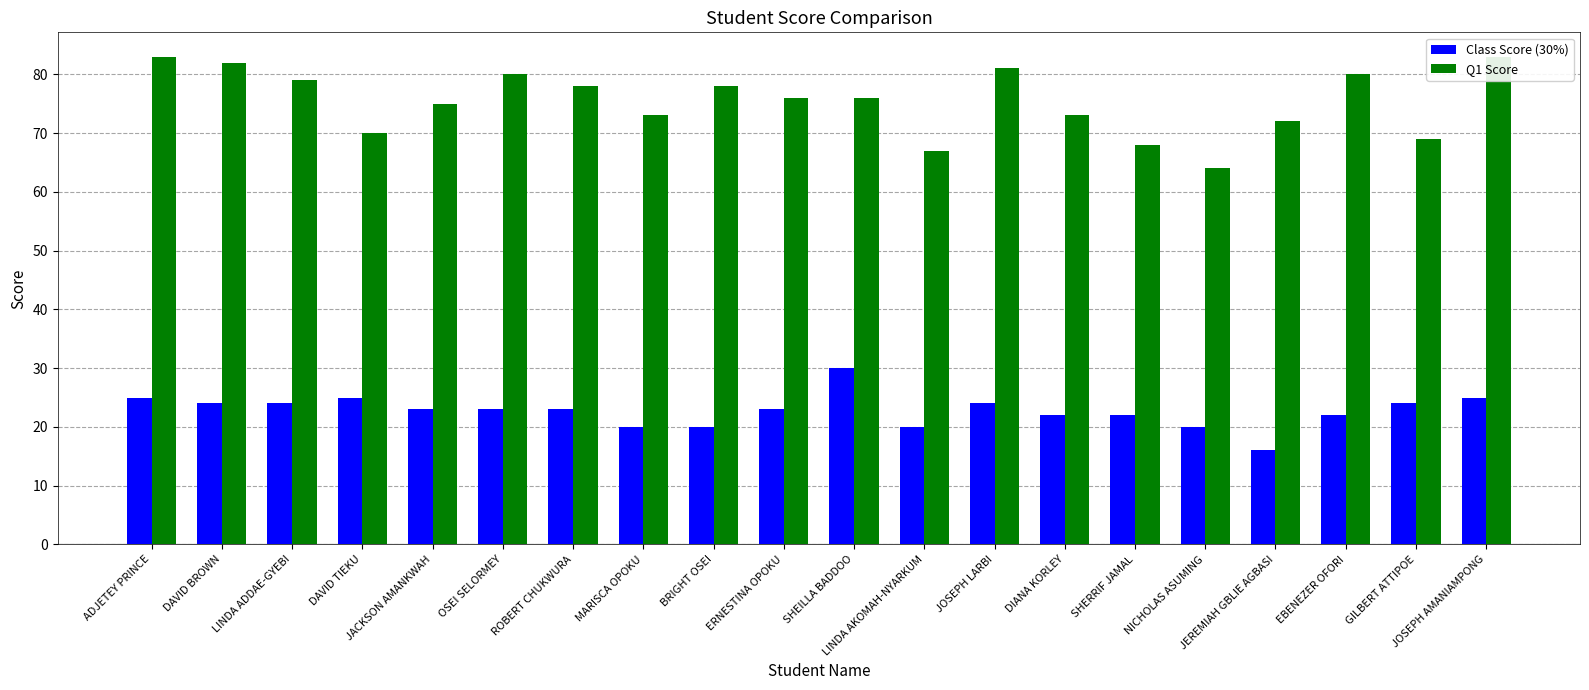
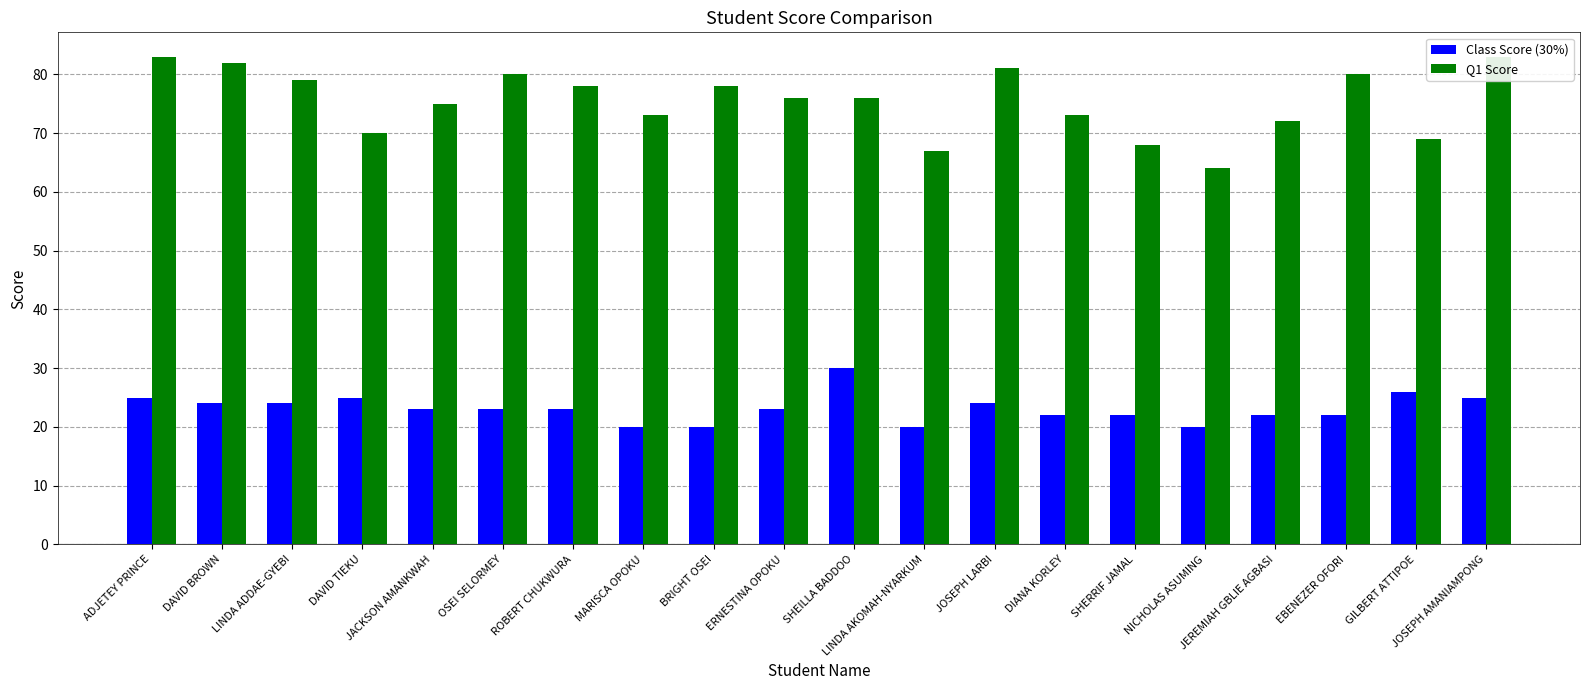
Class Score (30%), JEREMIAH GBLIE AGBASI: 16 -> 22
Class Score (30%), GILBERT ATTIPOE: 24 -> 26
